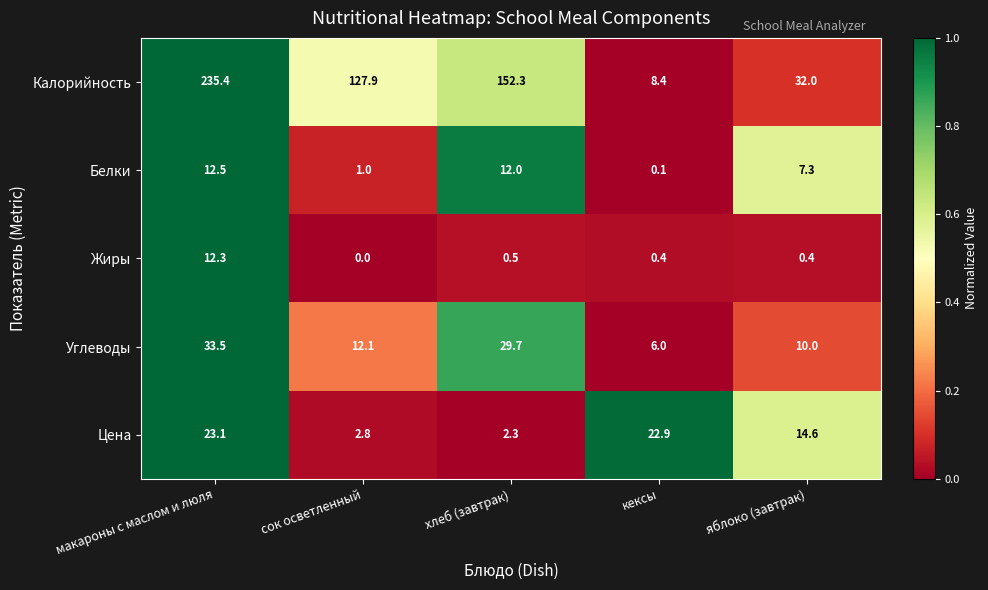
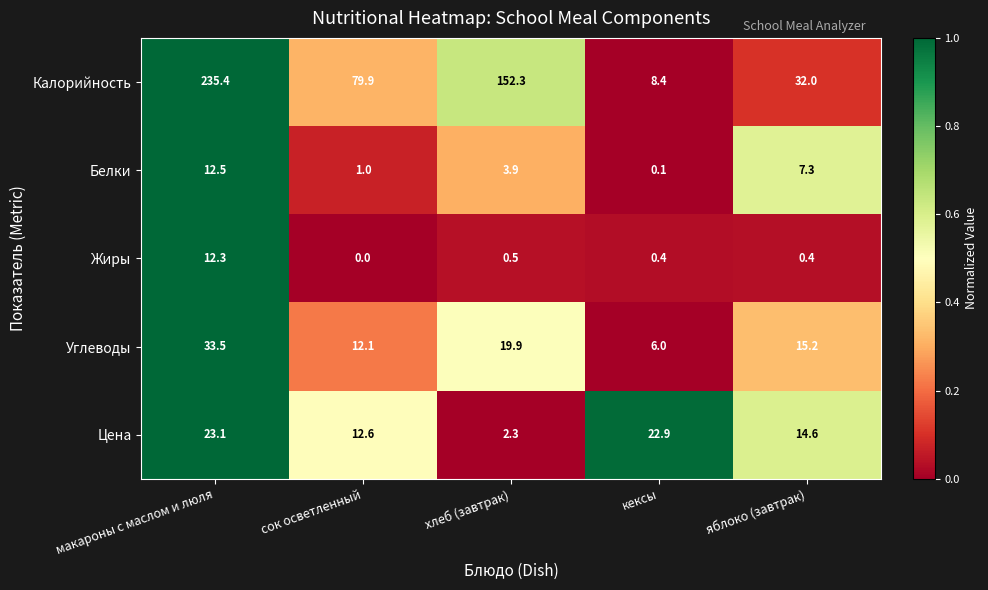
Калорийность, сок осветленный: 127.9 -> 79.9
Белки, хлеб (завтрак): 12.0 -> 3.9
Углеводы, хлеб (завтрак): 29.7 -> 19.9
Углеводы, яблоко (завтрак): 10.0 -> 15.2
Цена, сок осветленный: 2.8 -> 12.6
